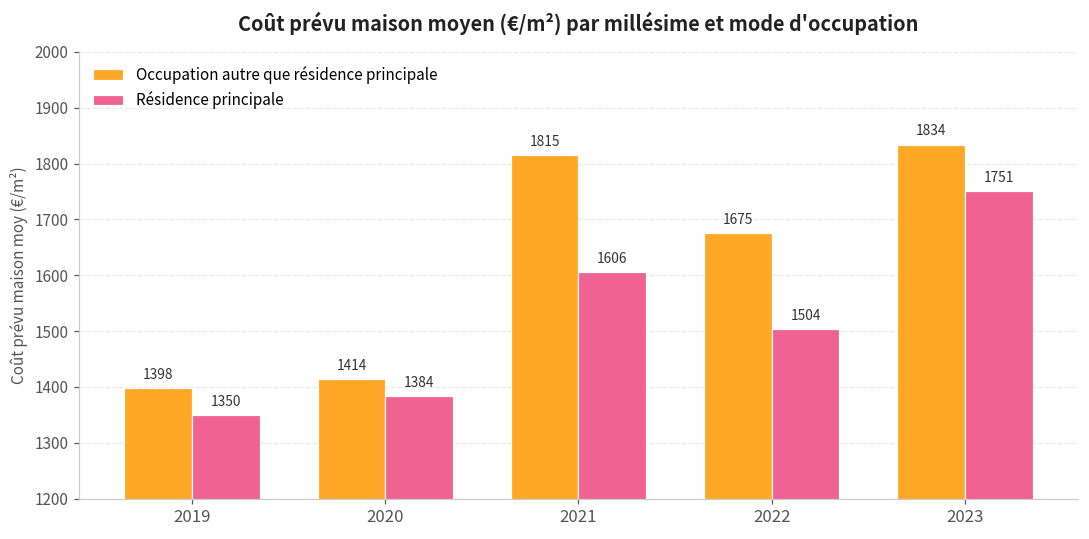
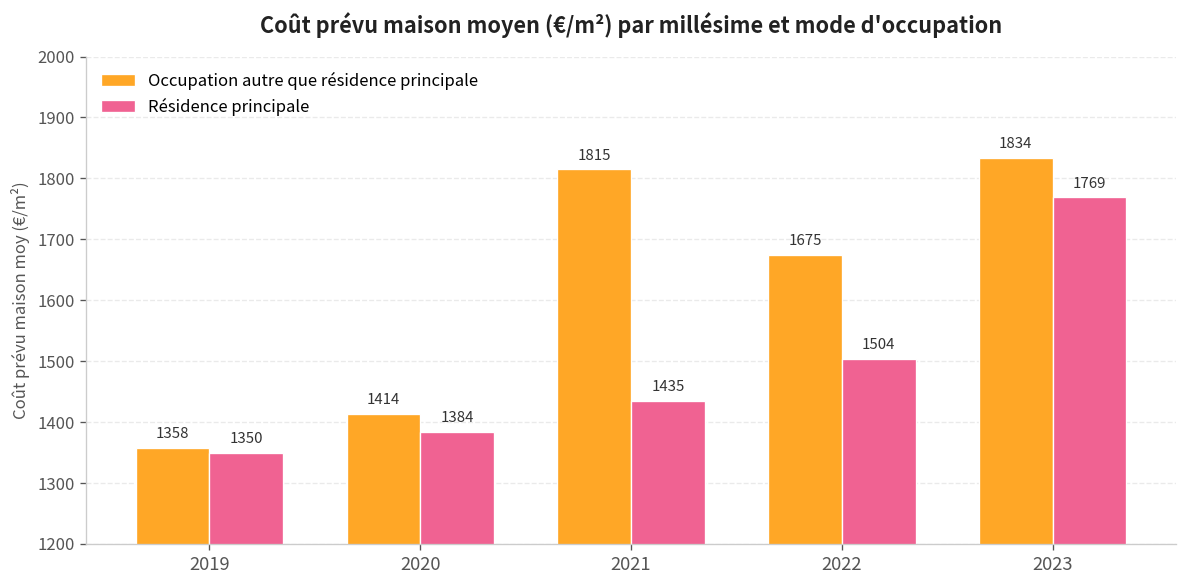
Occupation autre que résidence principale, 2019: 1398 -> 1358
Résidence principale, 2021: 1606 -> 1435
Résidence principale, 2023: 1751 -> 1769
